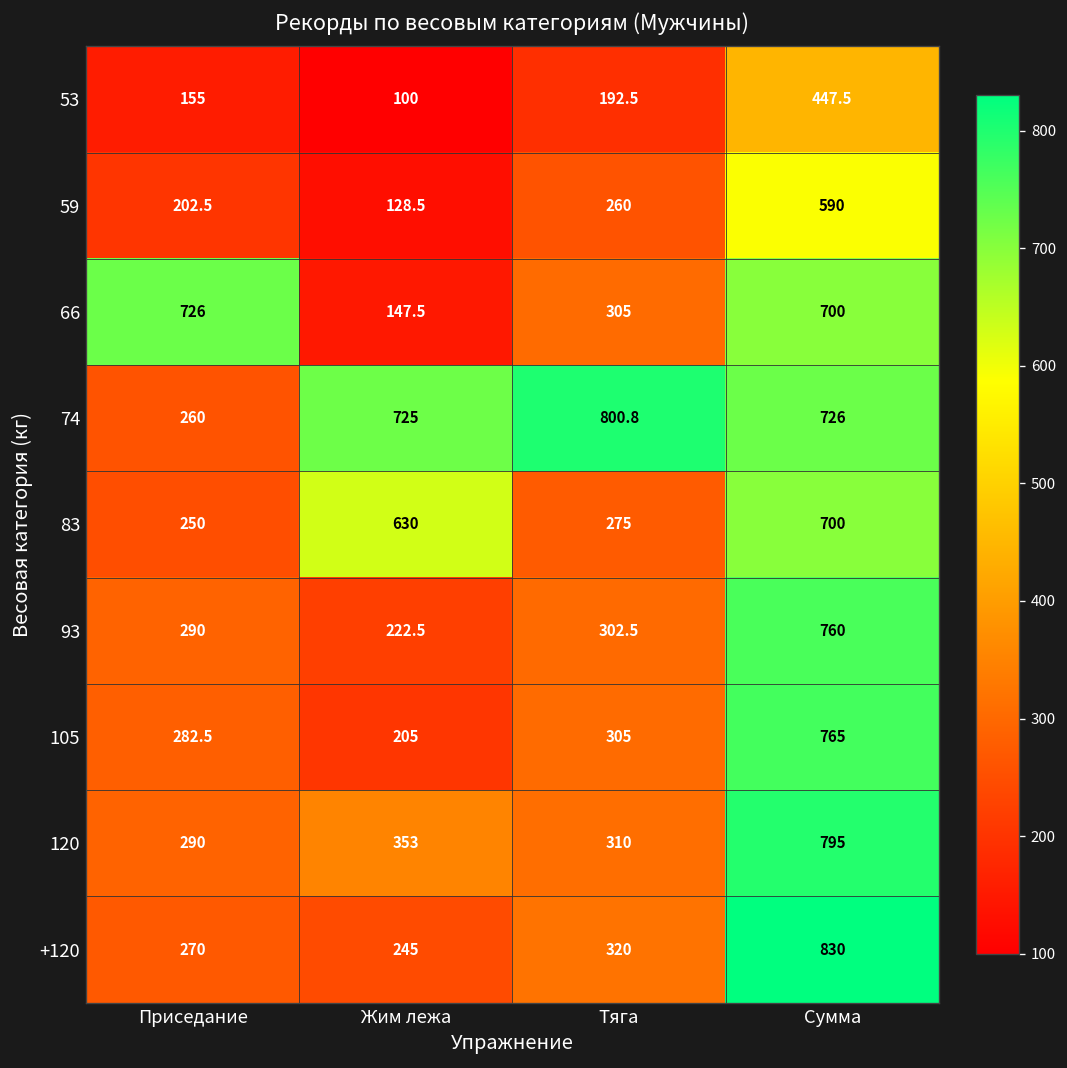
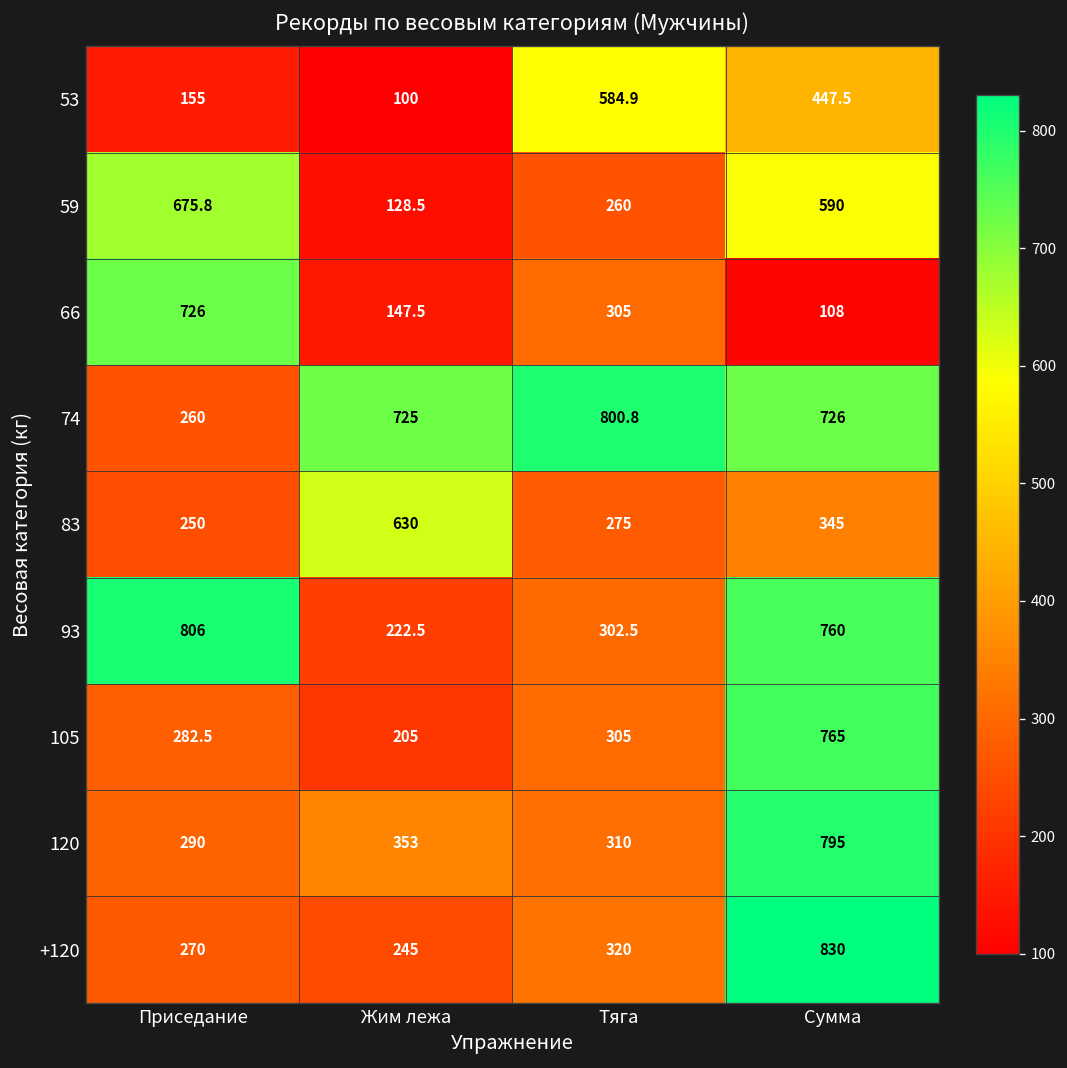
53, Тяга: 192.5 -> 584.9
59, Приседание: 202.5 -> 675.8
66, Сумма: 700 -> 108
83, Сумма: 700 -> 345
93, Приседание: 290 -> 806
